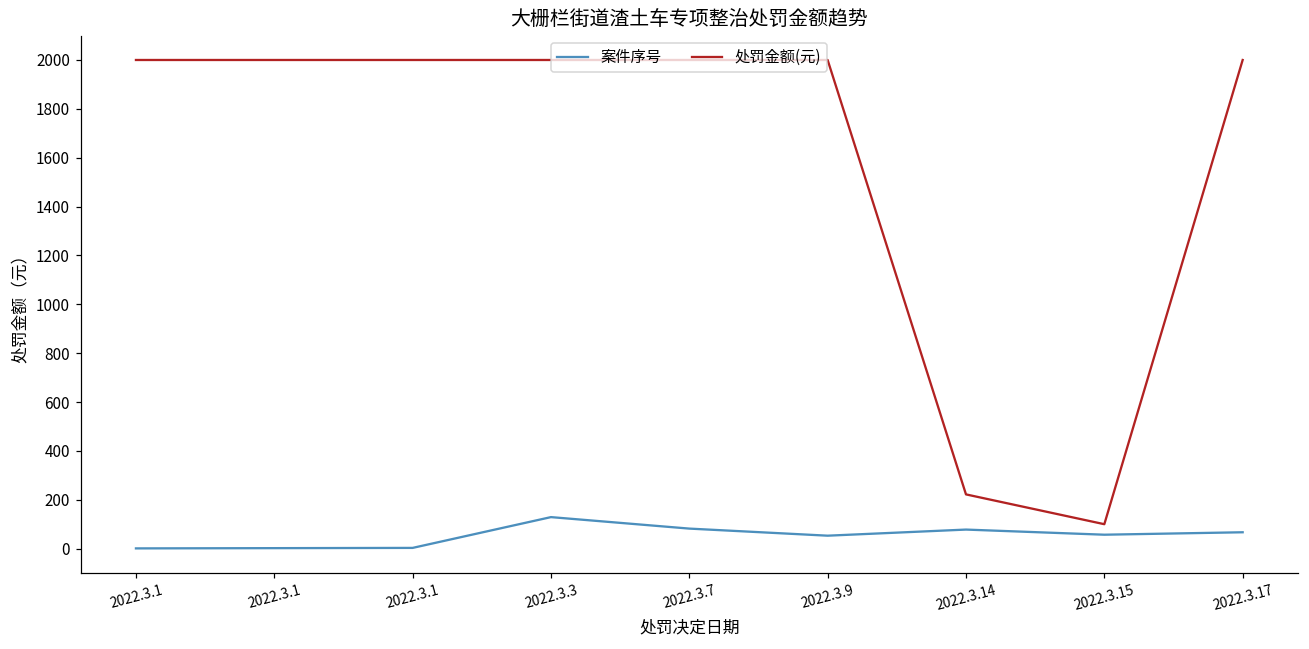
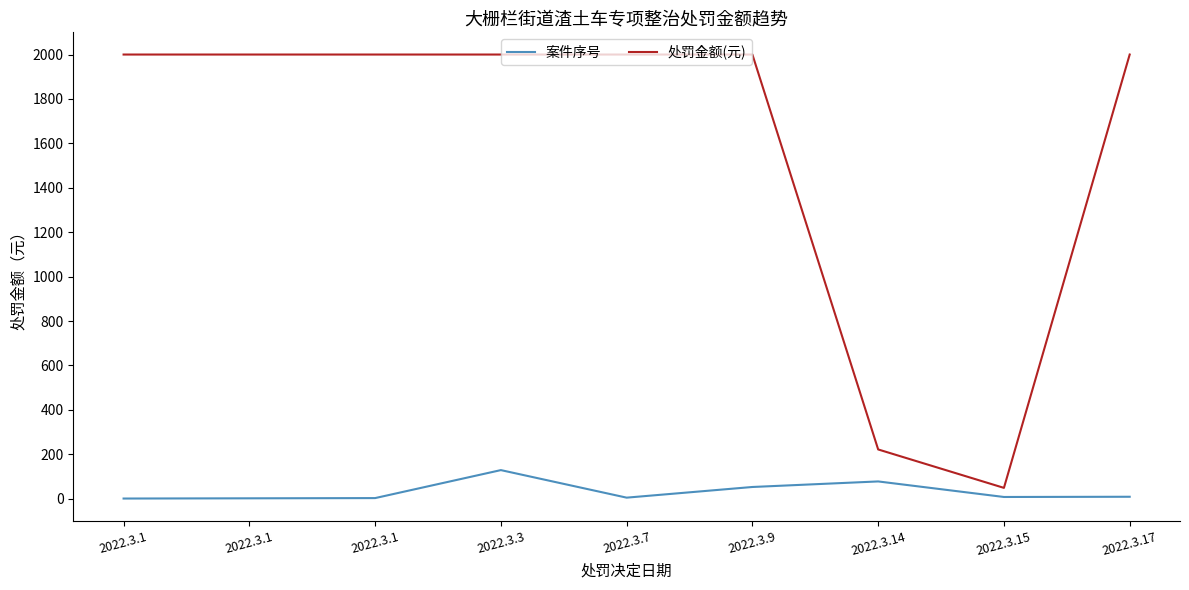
案件序号, 2022.3.7: 80 -> 10
案件序号, 2022.3.15: 60 -> 10
处罚金额(元), 2022.3.15: 100 -> 50
案件序号, 2022.3.17: 70 -> 10
